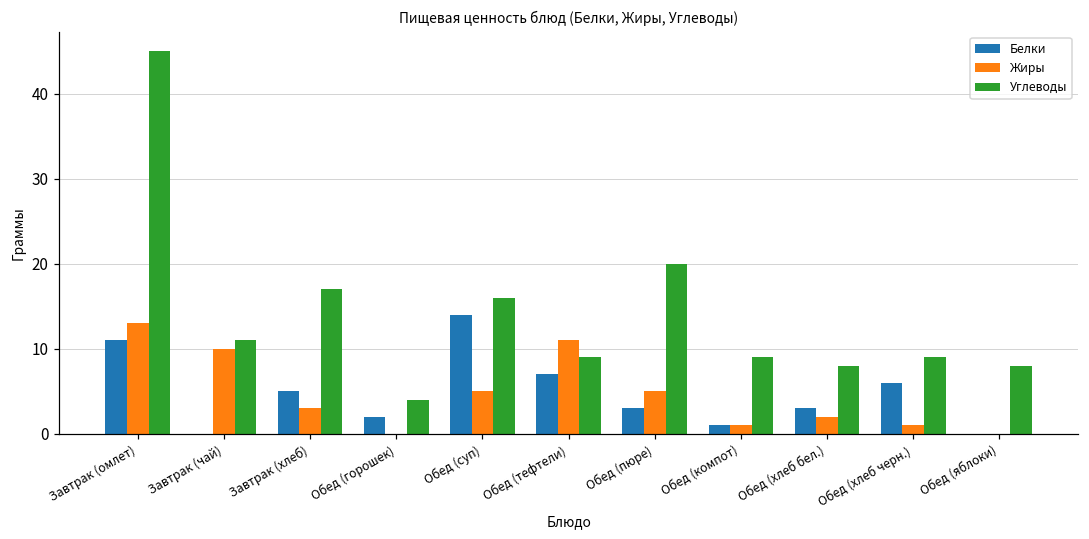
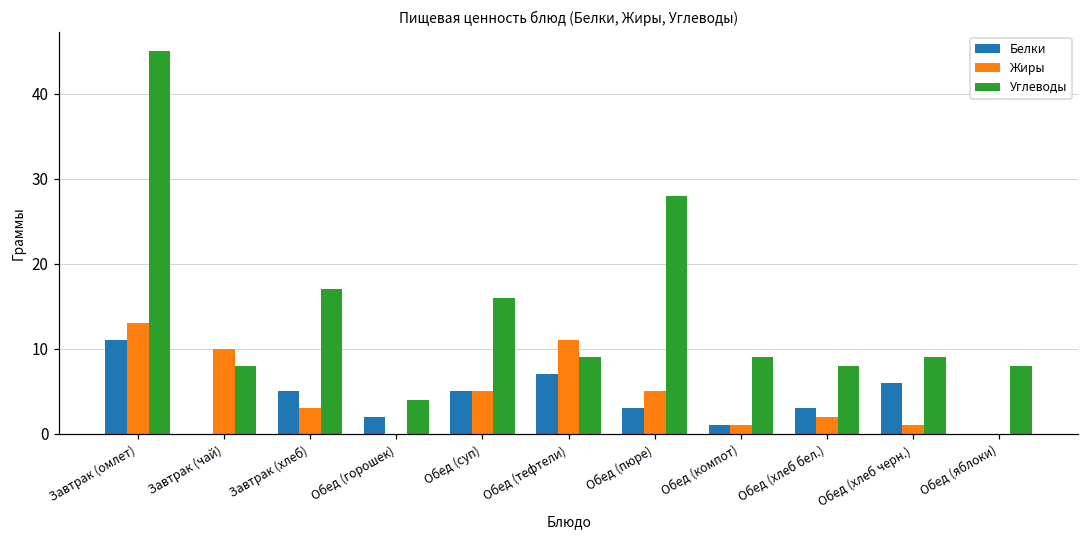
Углеводы, Завтрак (чай): 11 -> 8
Белки, Обед (суп): 14 -> 5
Углеводы, Обед (пюре): 20 -> 28
